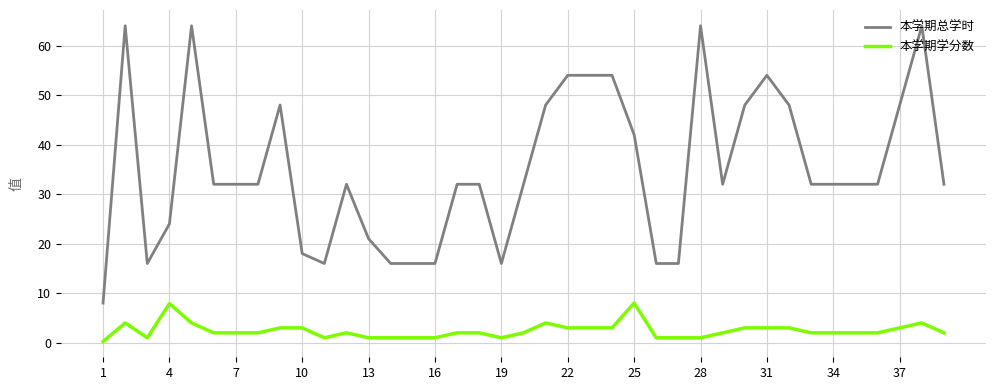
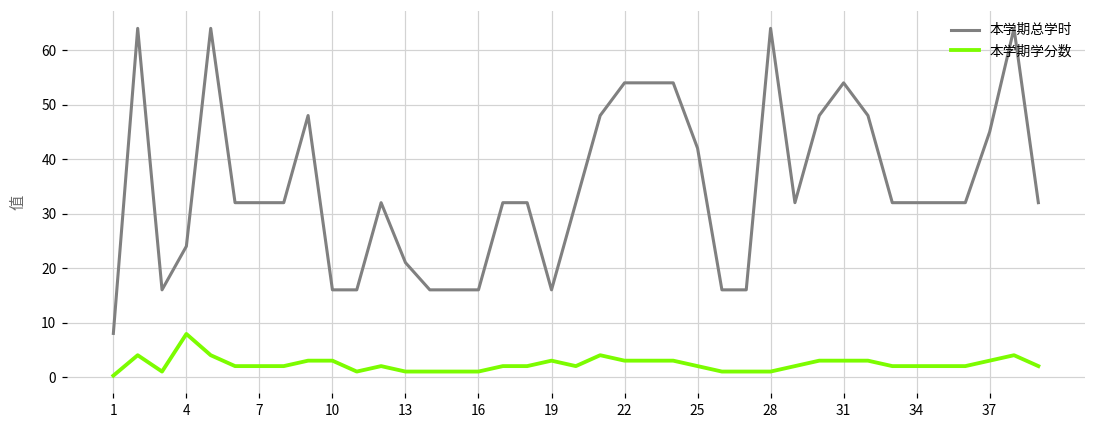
本学期总学时, 10: 18 -> 16
本学期学分数, 19: 1 -> 3
本学期学分数, 25: 8 -> 2
本学期总学时, 37: 48 -> 45
